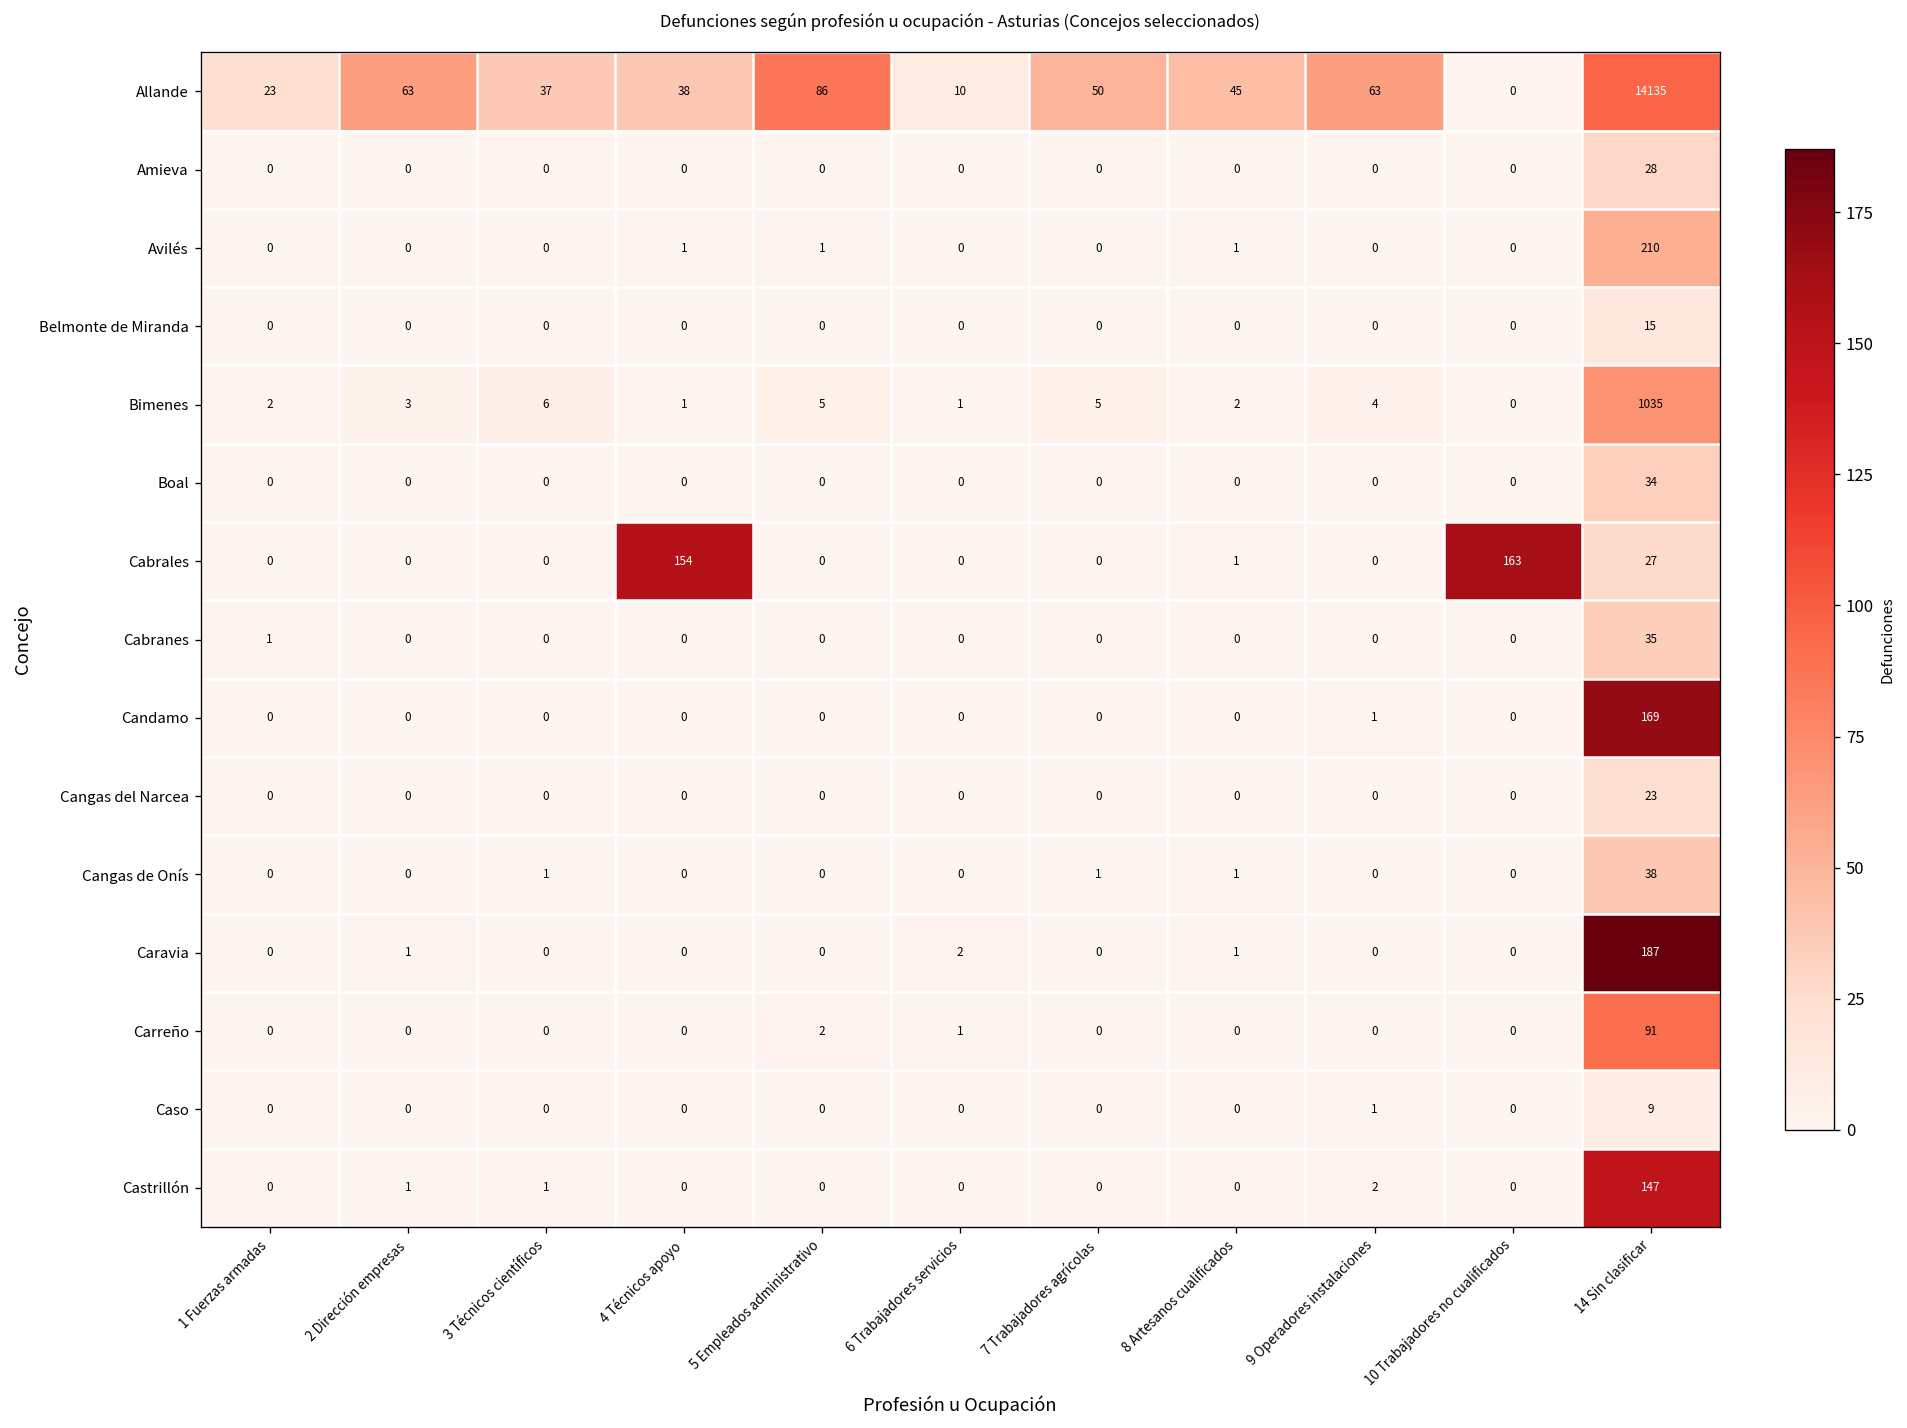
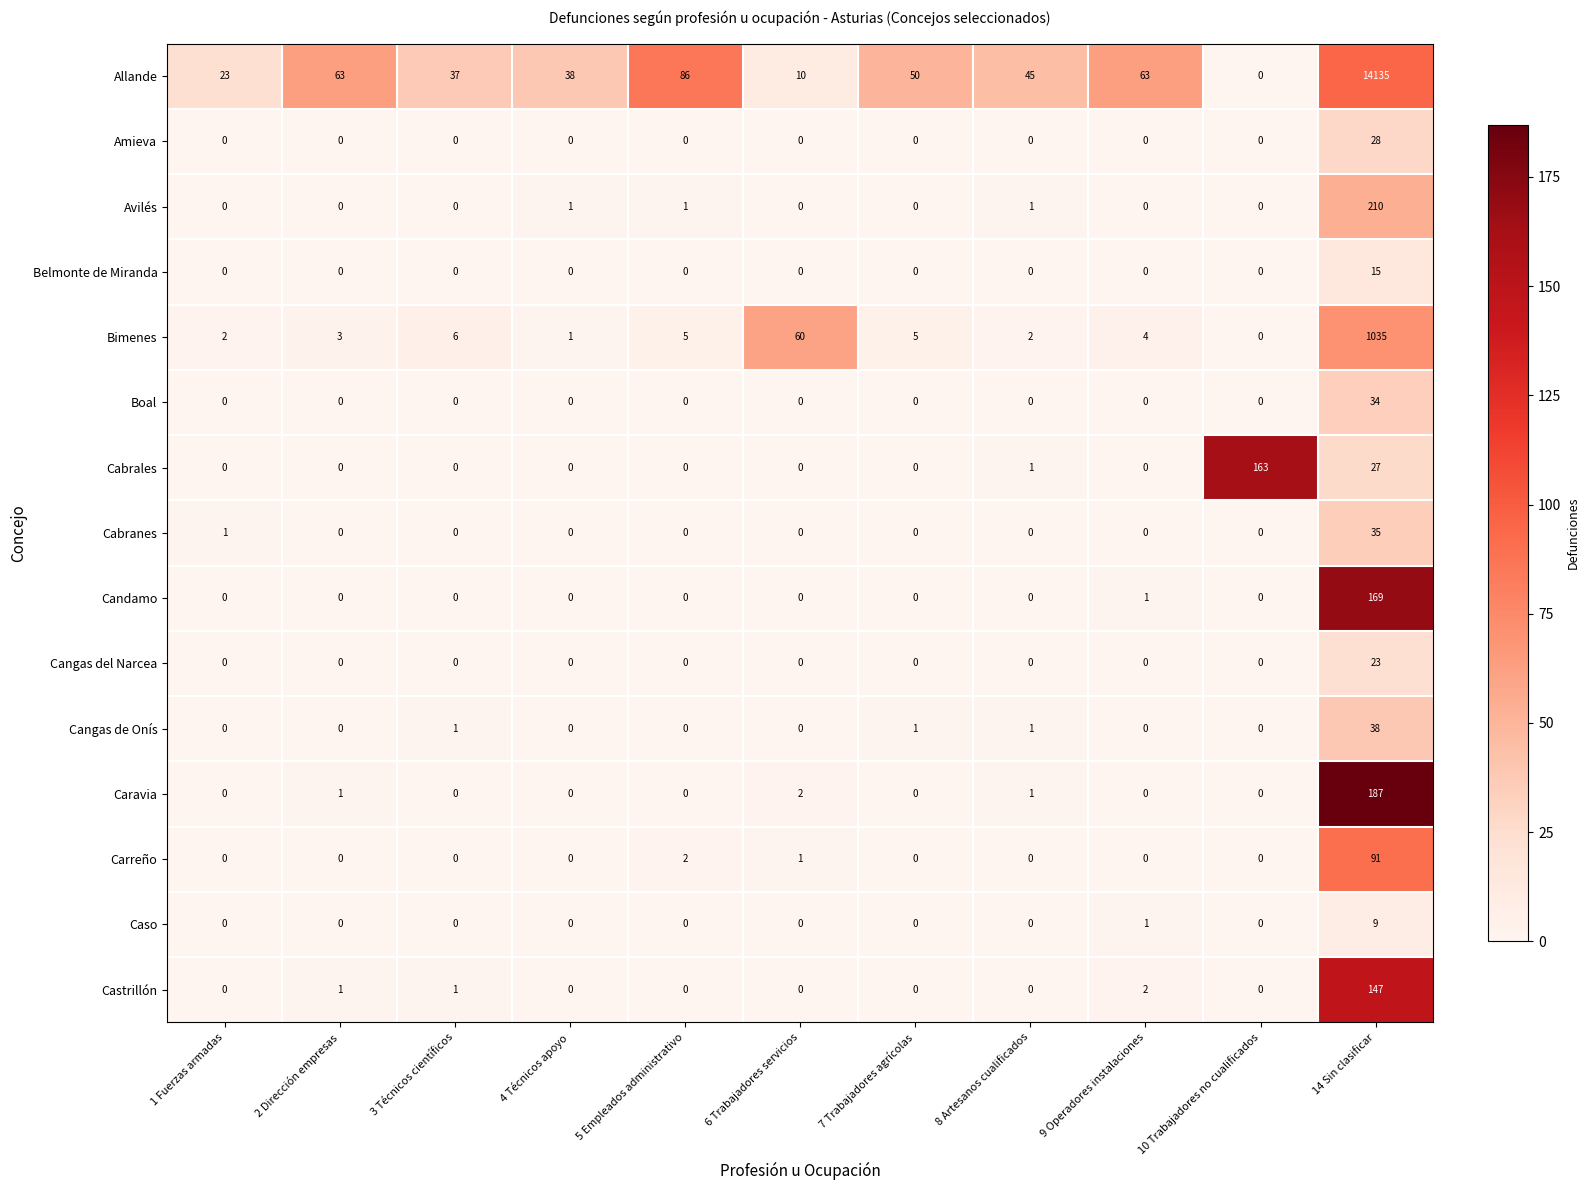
Bimenes, 6 Trabajadores servicios: 1 -> 60
Cabrales, 4 Técnicos apoyo: 154 -> 0
